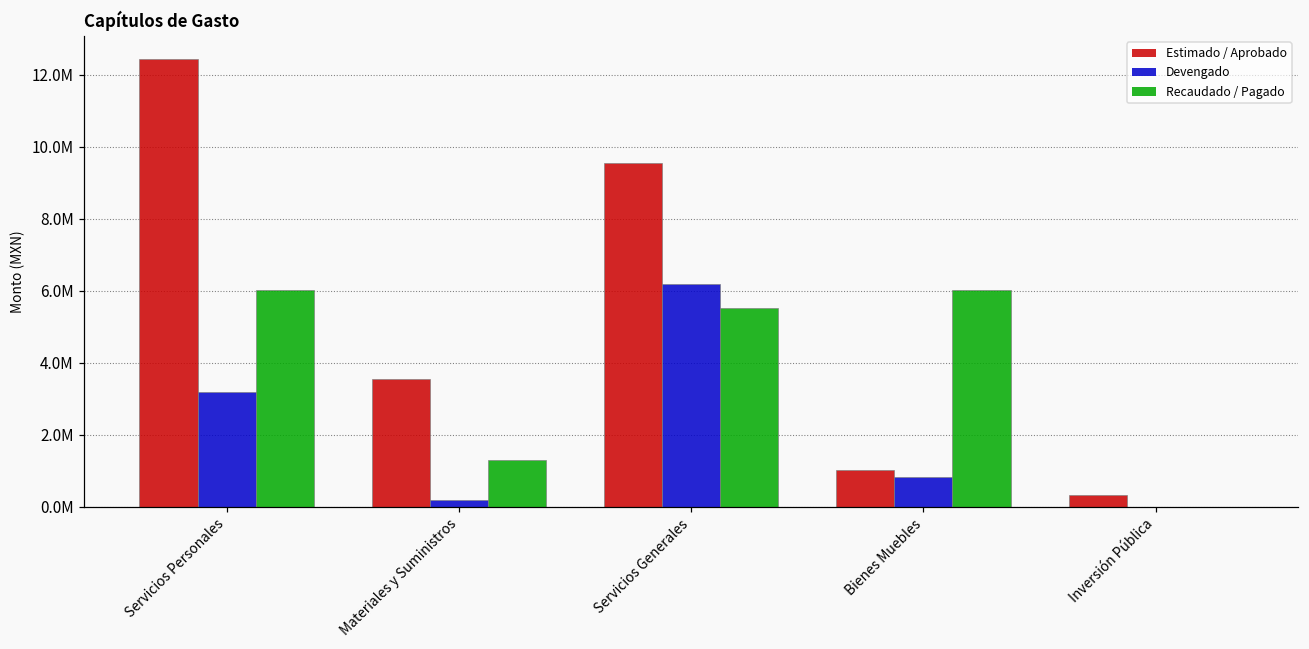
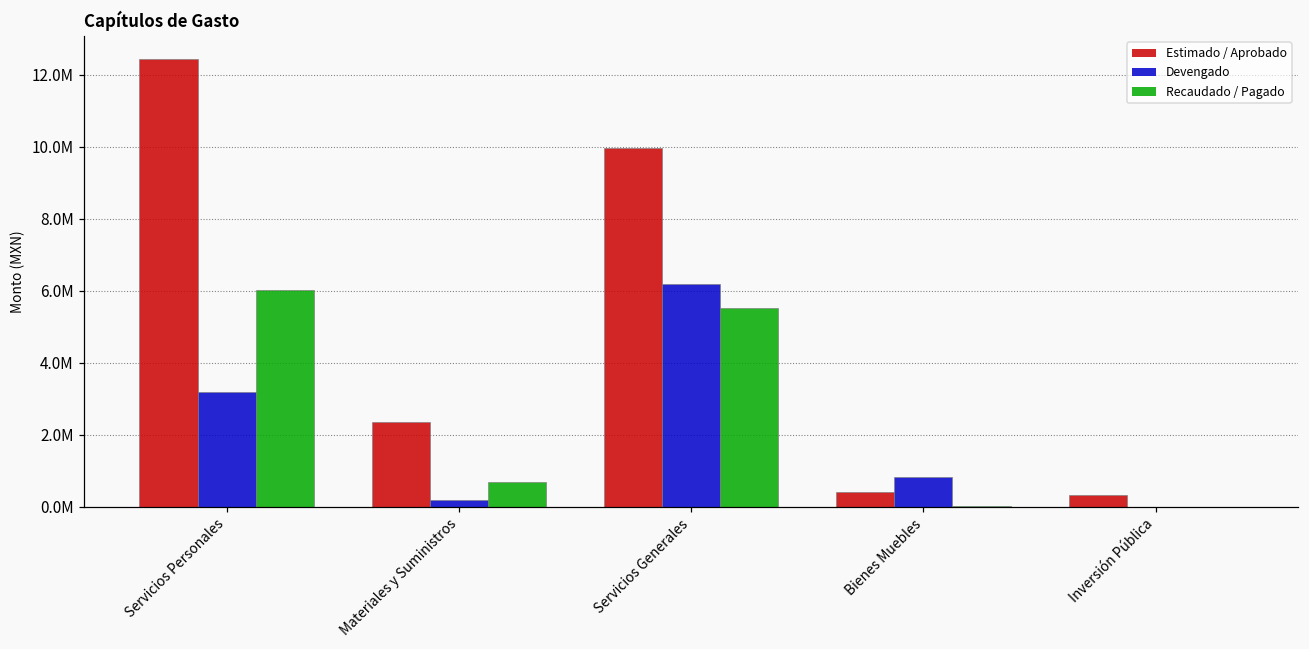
Estimado / Aprobado, Materiales y Suministros: 3500000 -> 2300000
Recaudado / Pagado, Materiales y Suministros: 1300000 -> 700000
Estimado / Aprobado, Servicios Generales: 9500000 -> 10000000
Estimado / Aprobado, Bienes Muebles: 1000000 -> 400000
Recaudado / Pagado, Bienes Muebles: 6000000 -> 0
